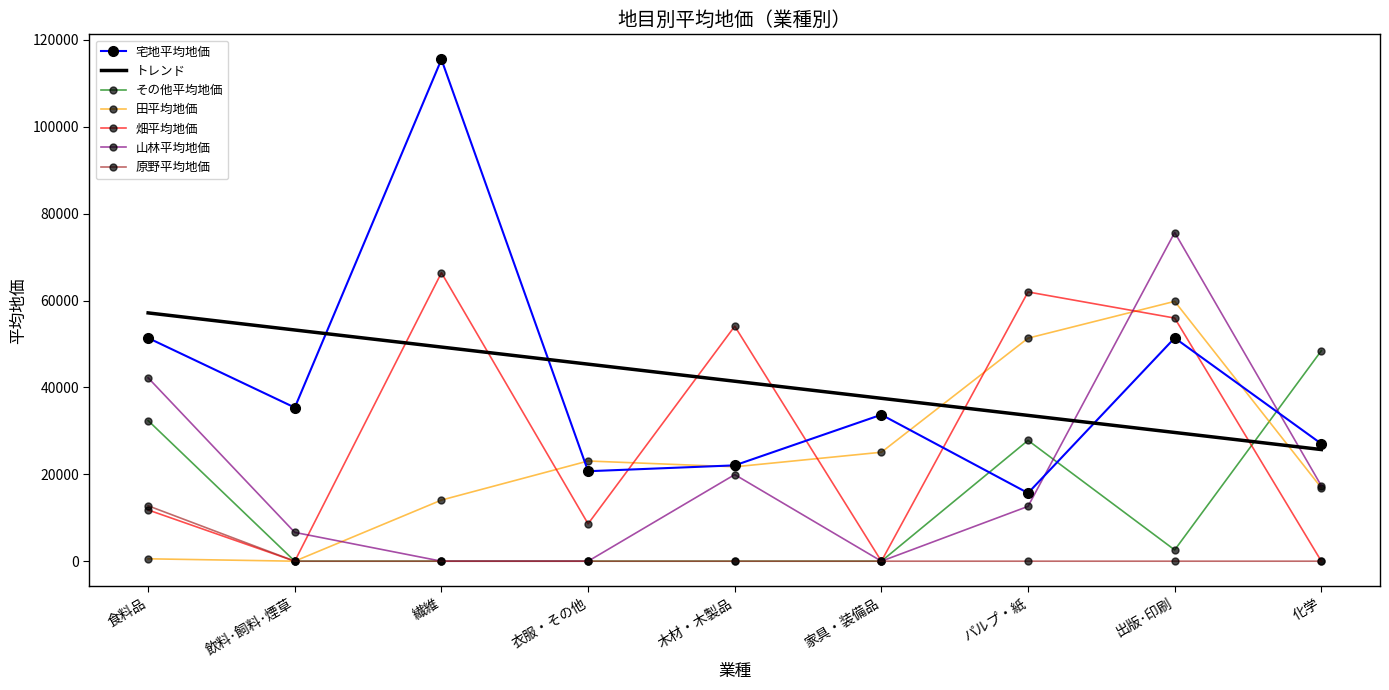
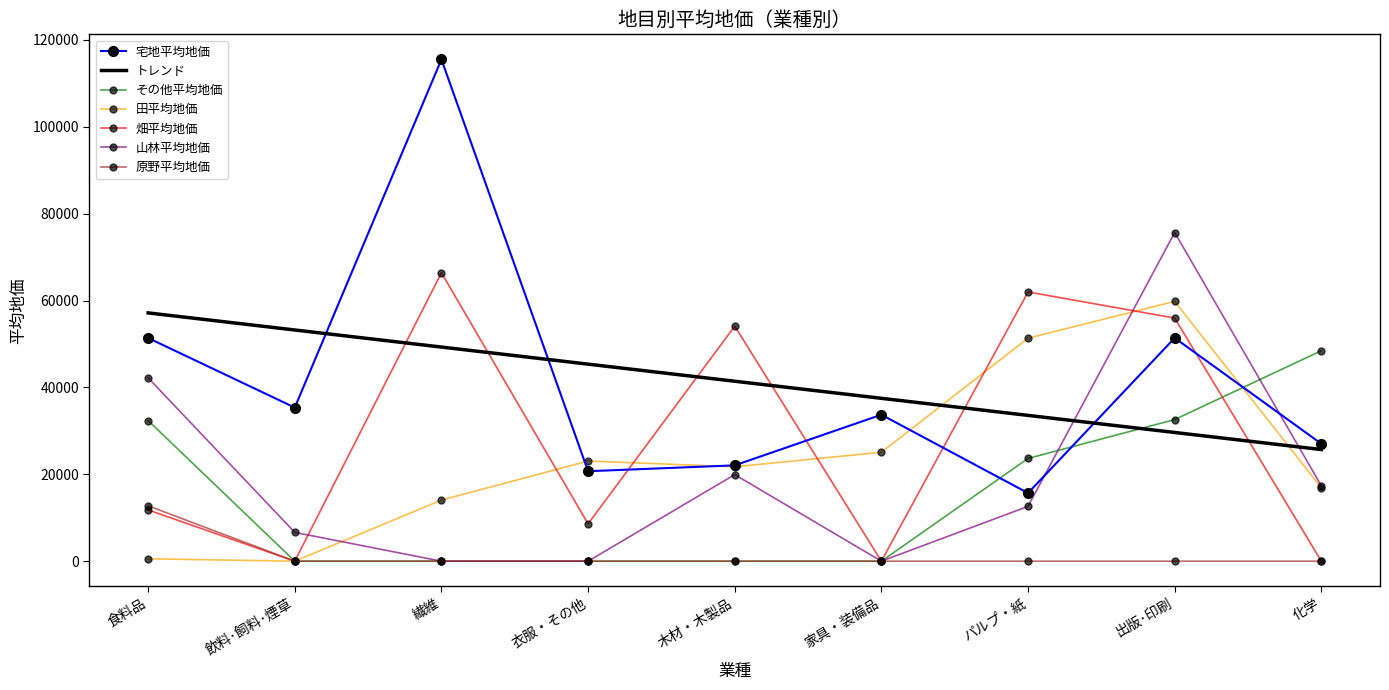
その他平均地価, パルプ・紙: 28000 -> 24000
その他平均地価, 出版･印刷: 3000 -> 33000
